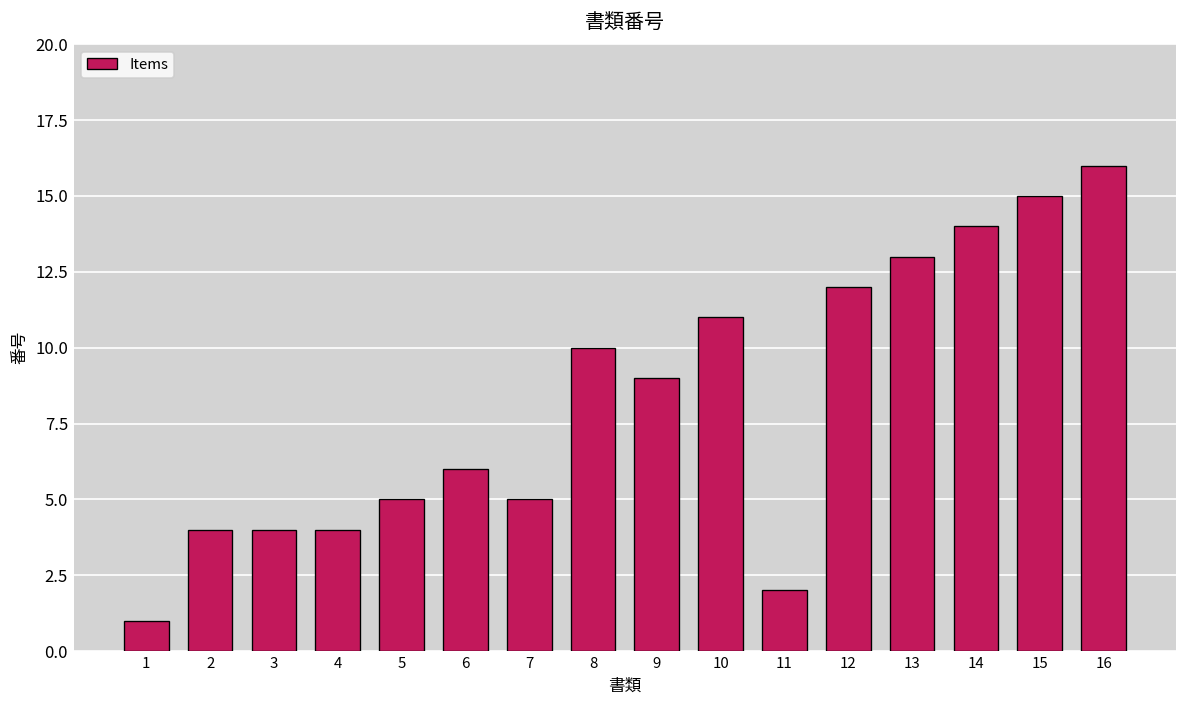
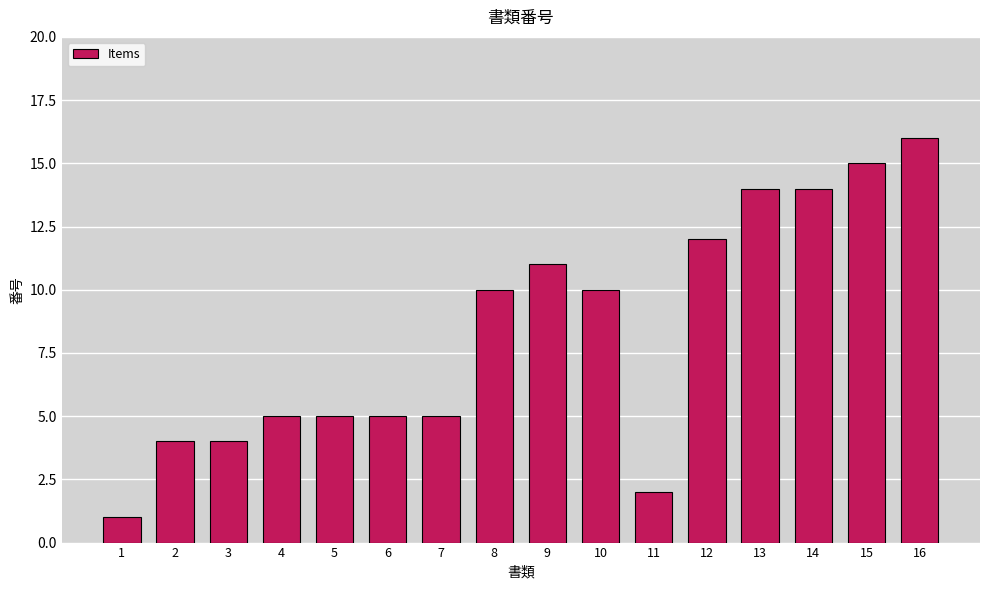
4: 4 -> 5
6: 6 -> 5
9: 9 -> 11
10: 11 -> 10
13: 13 -> 14
